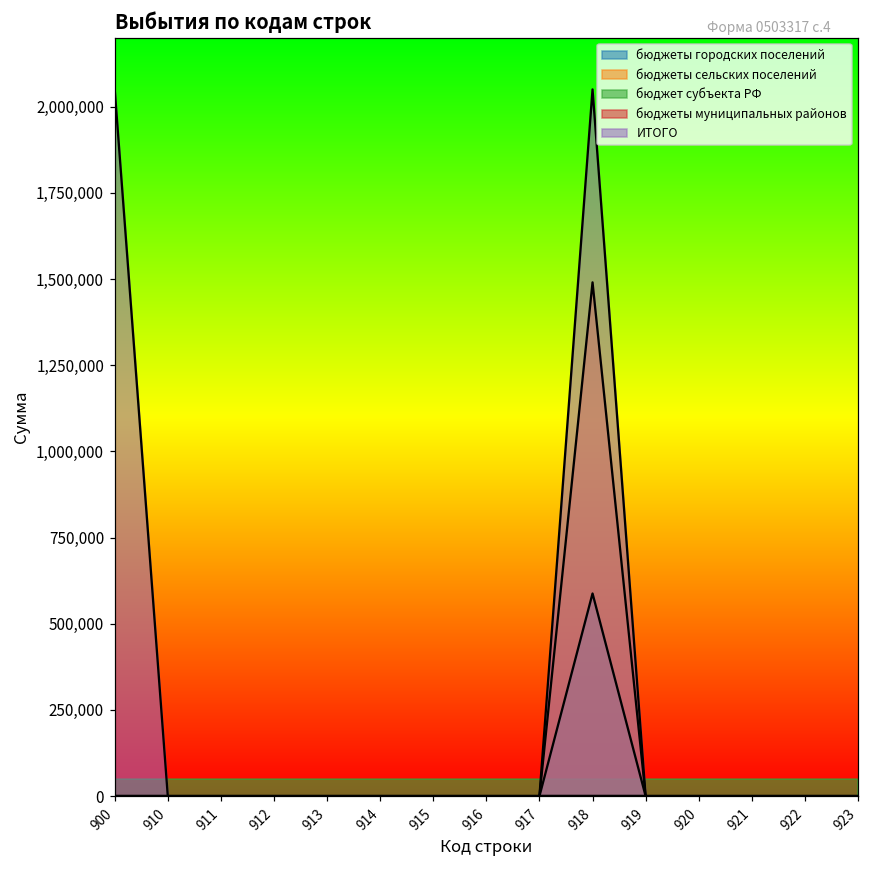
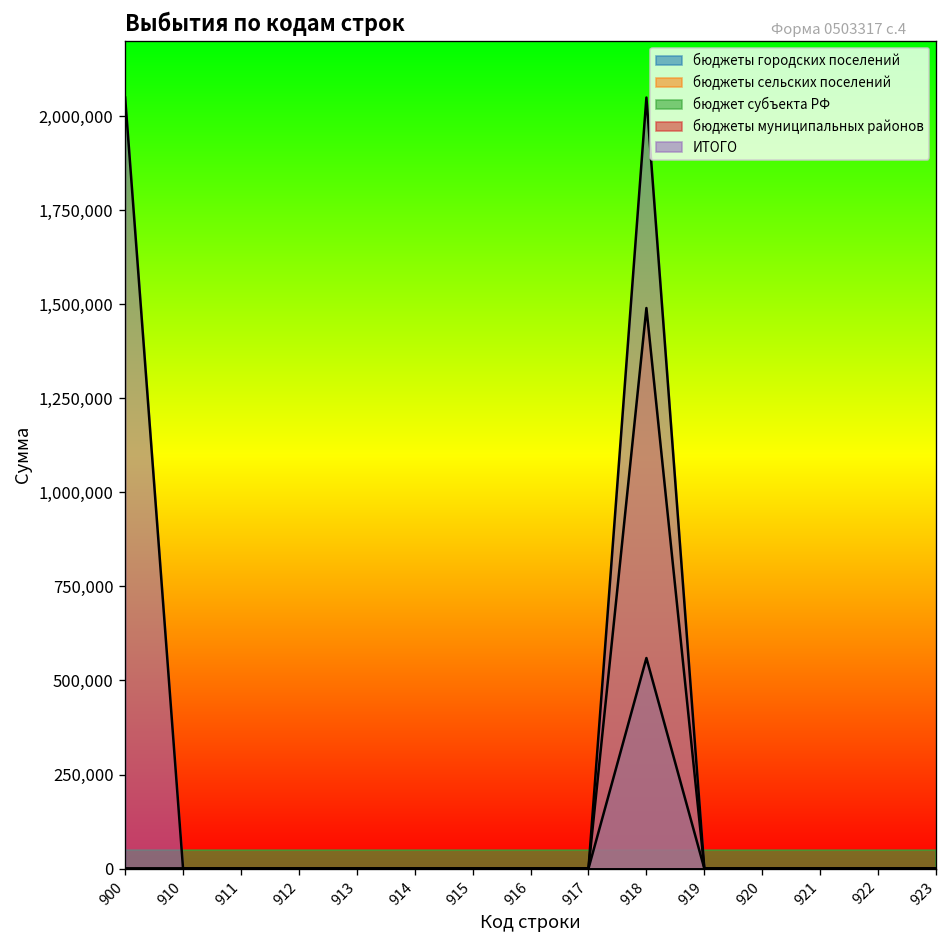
бюджеты городских поселений, 918: 590,000 -> 560,000
